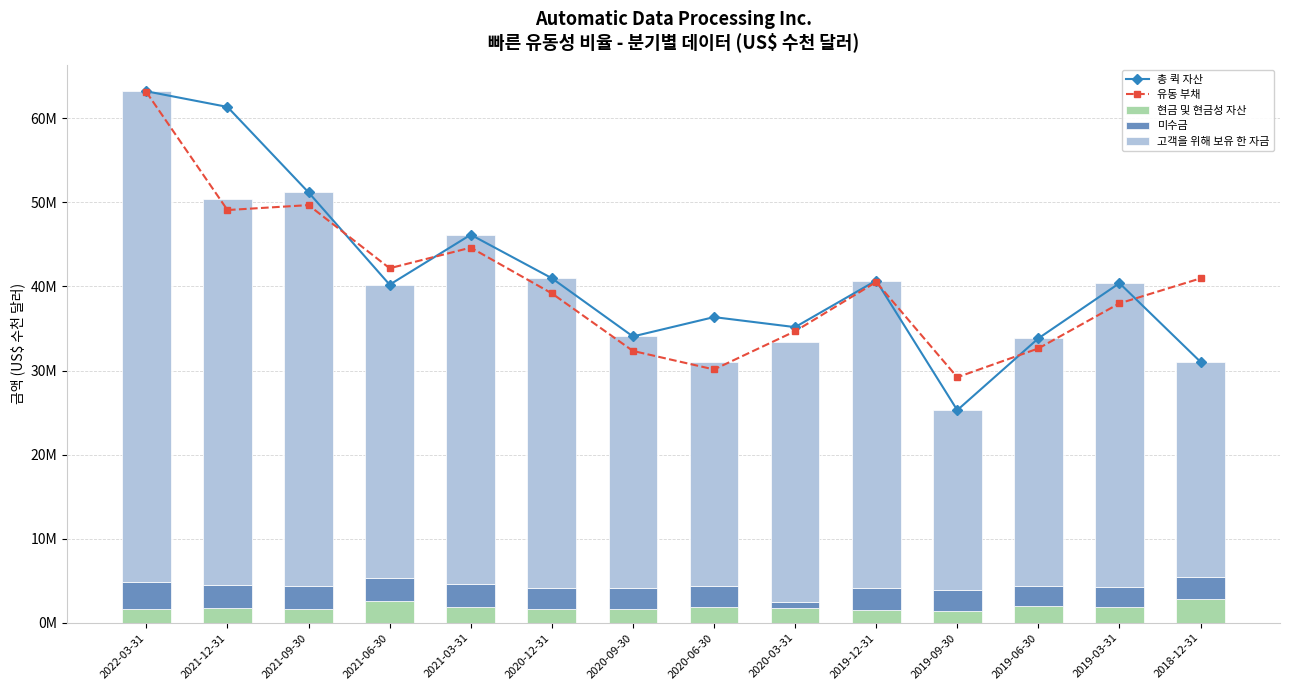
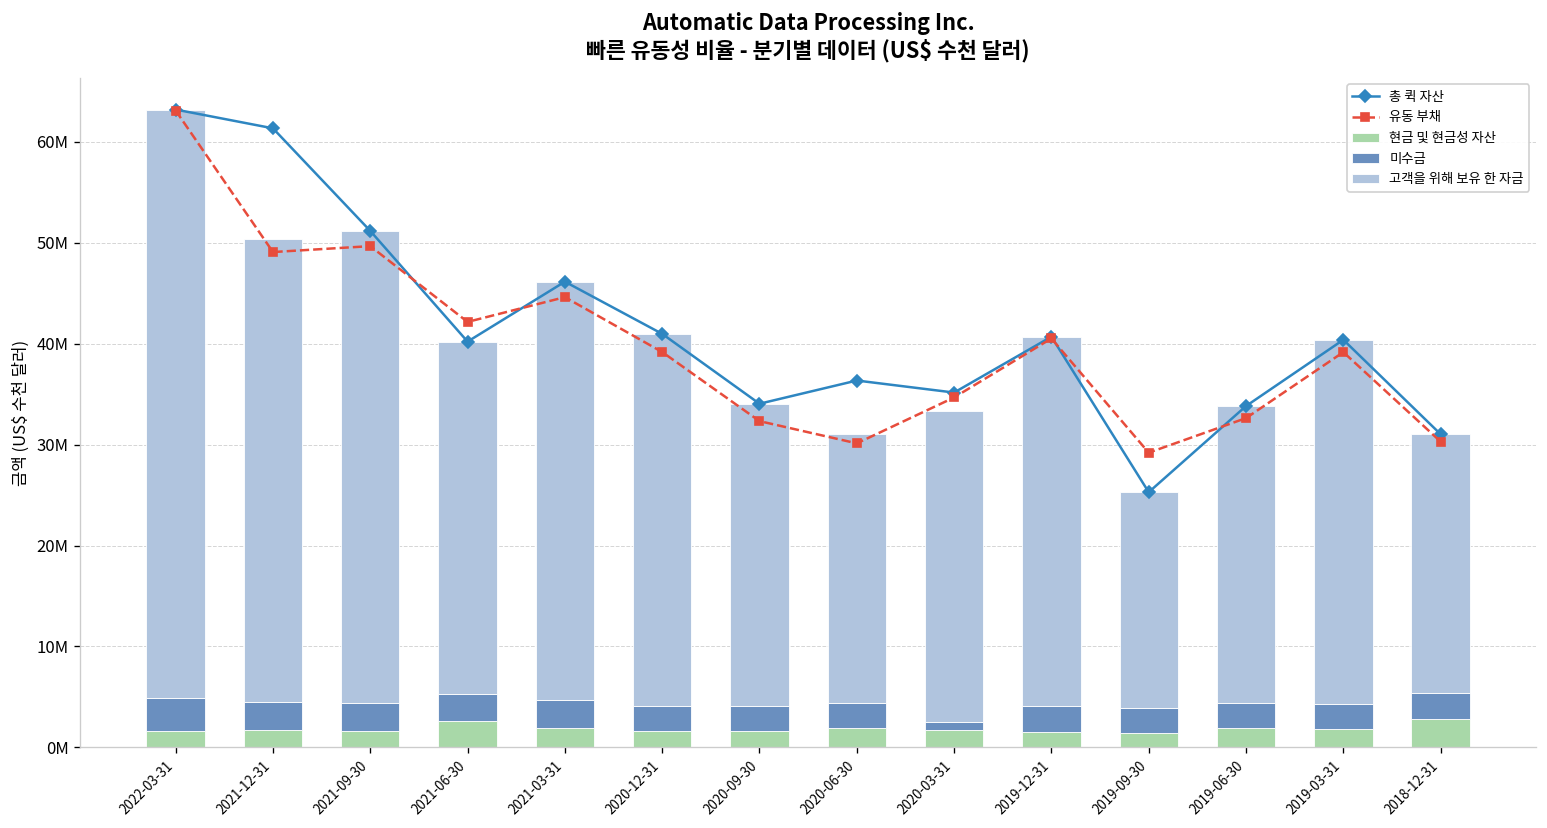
유동 부채, 2019-03-31: 38000000 -> 39000000
유동 부채, 2018-12-31: 41000000 -> 30000000
